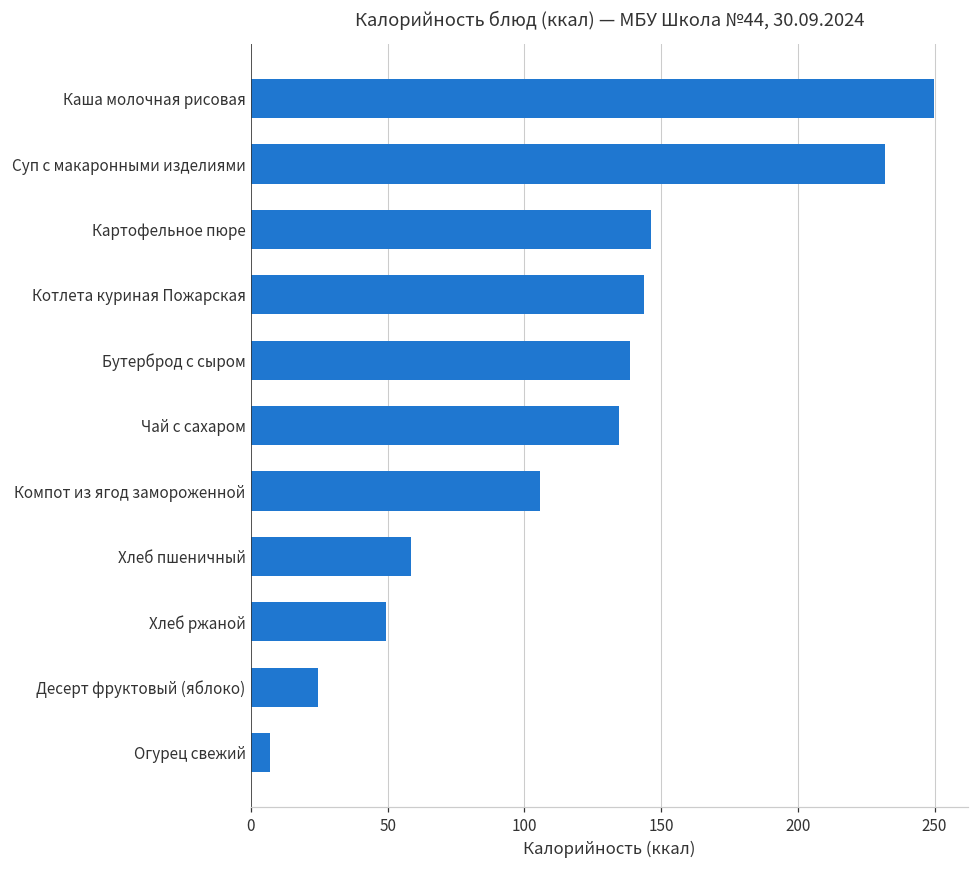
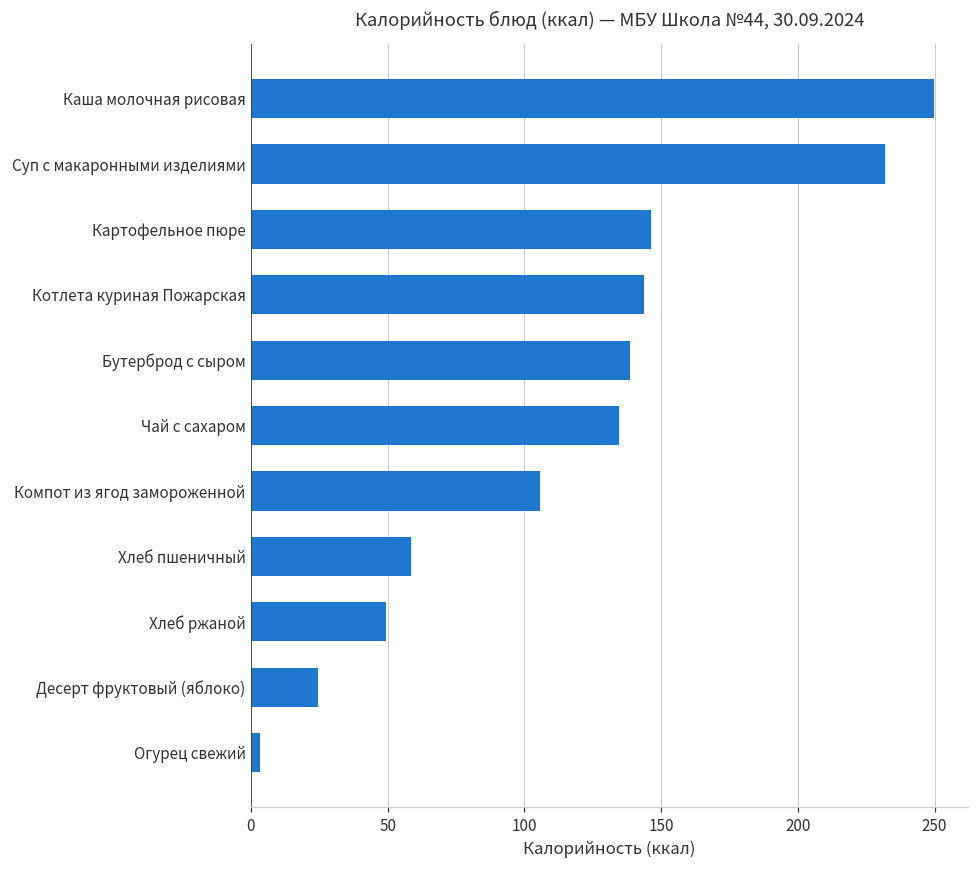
Огурец свежий: 7 -> 3
